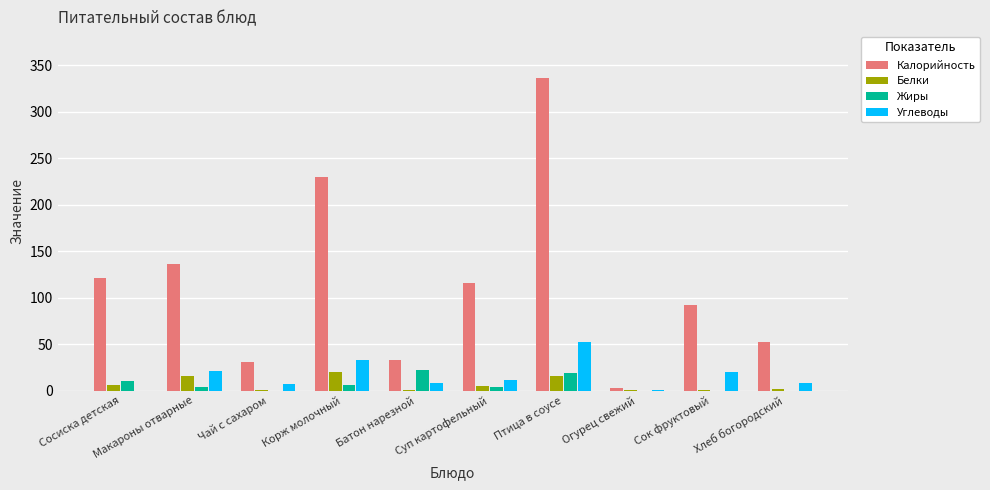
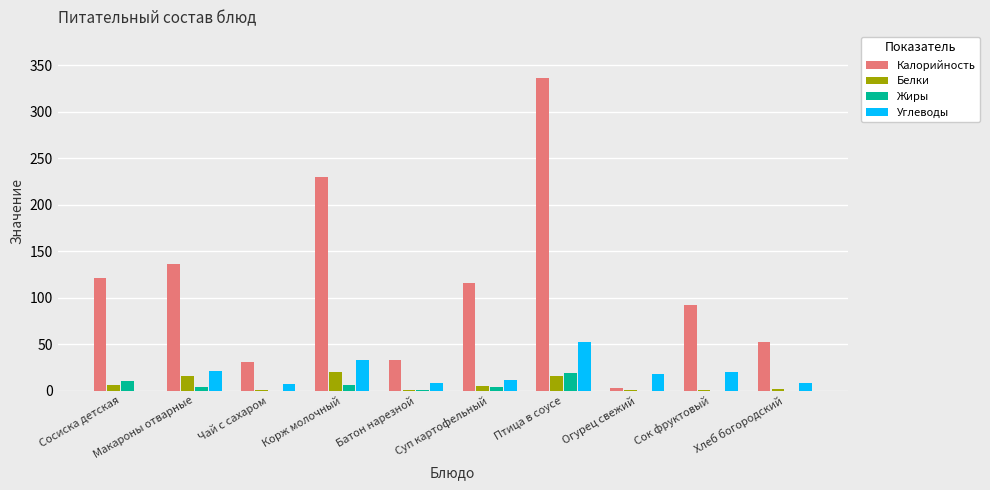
Жиры, Батон нарезной: 20 -> 0
Углеводы, Огурец свежий: 0 -> 20
